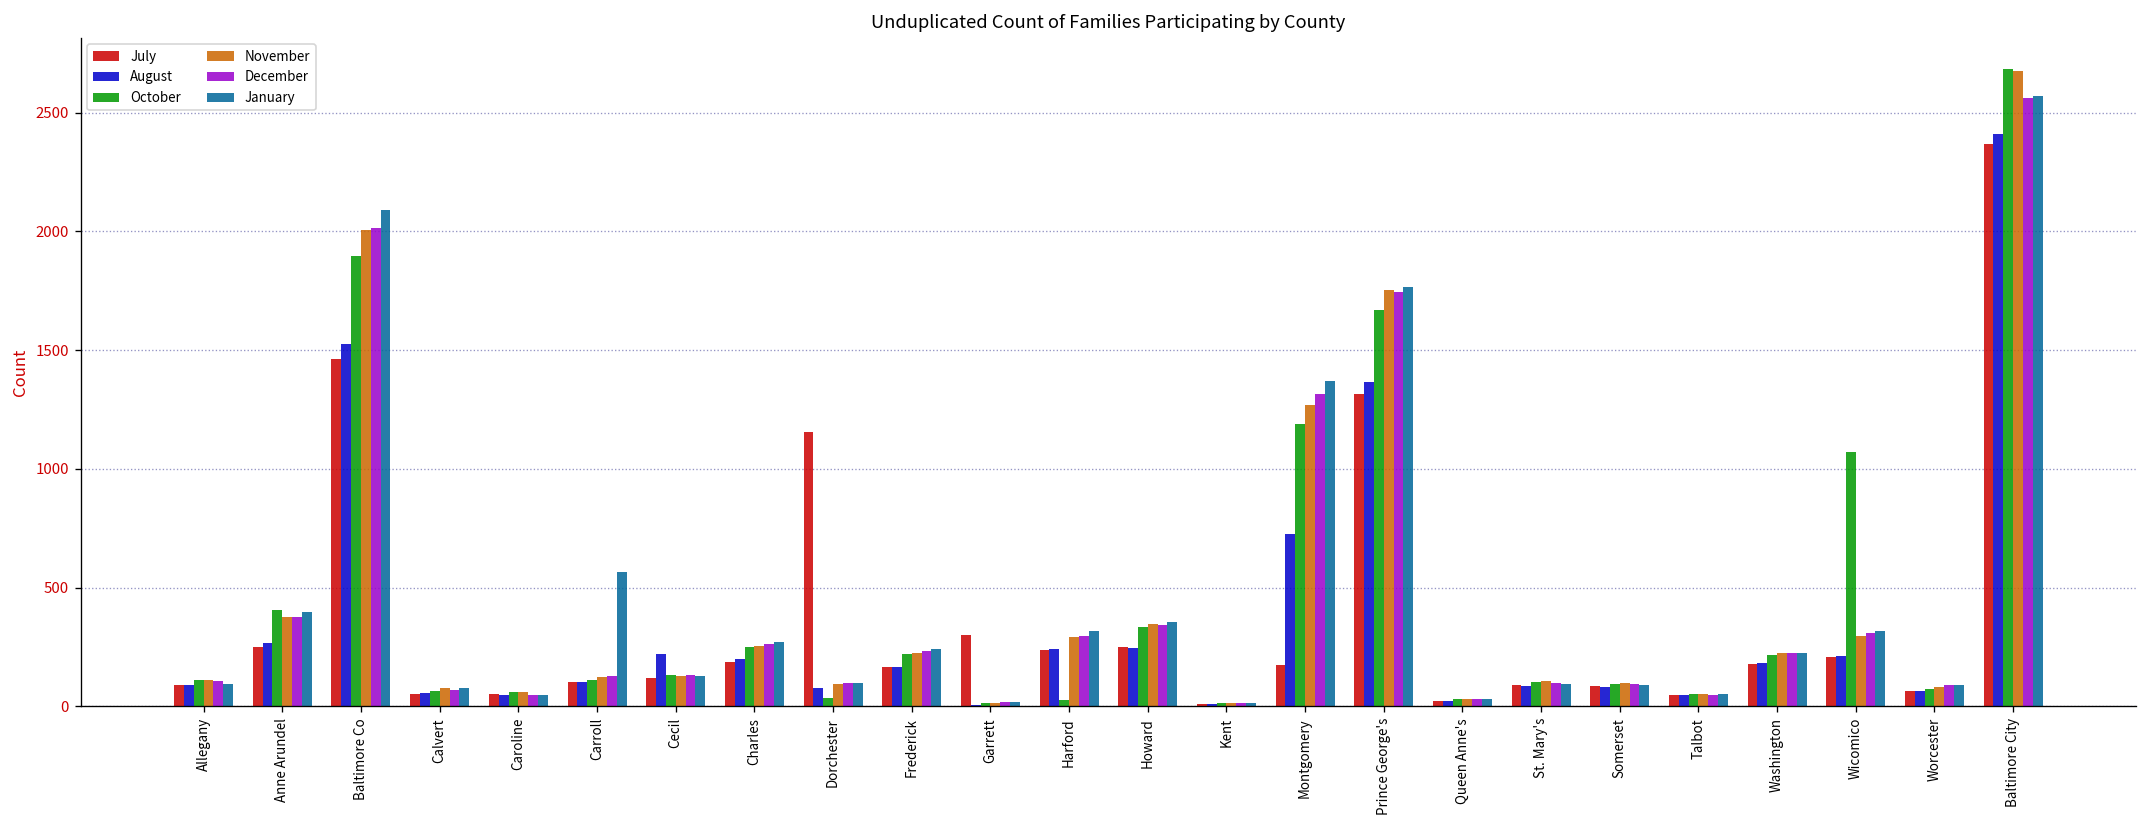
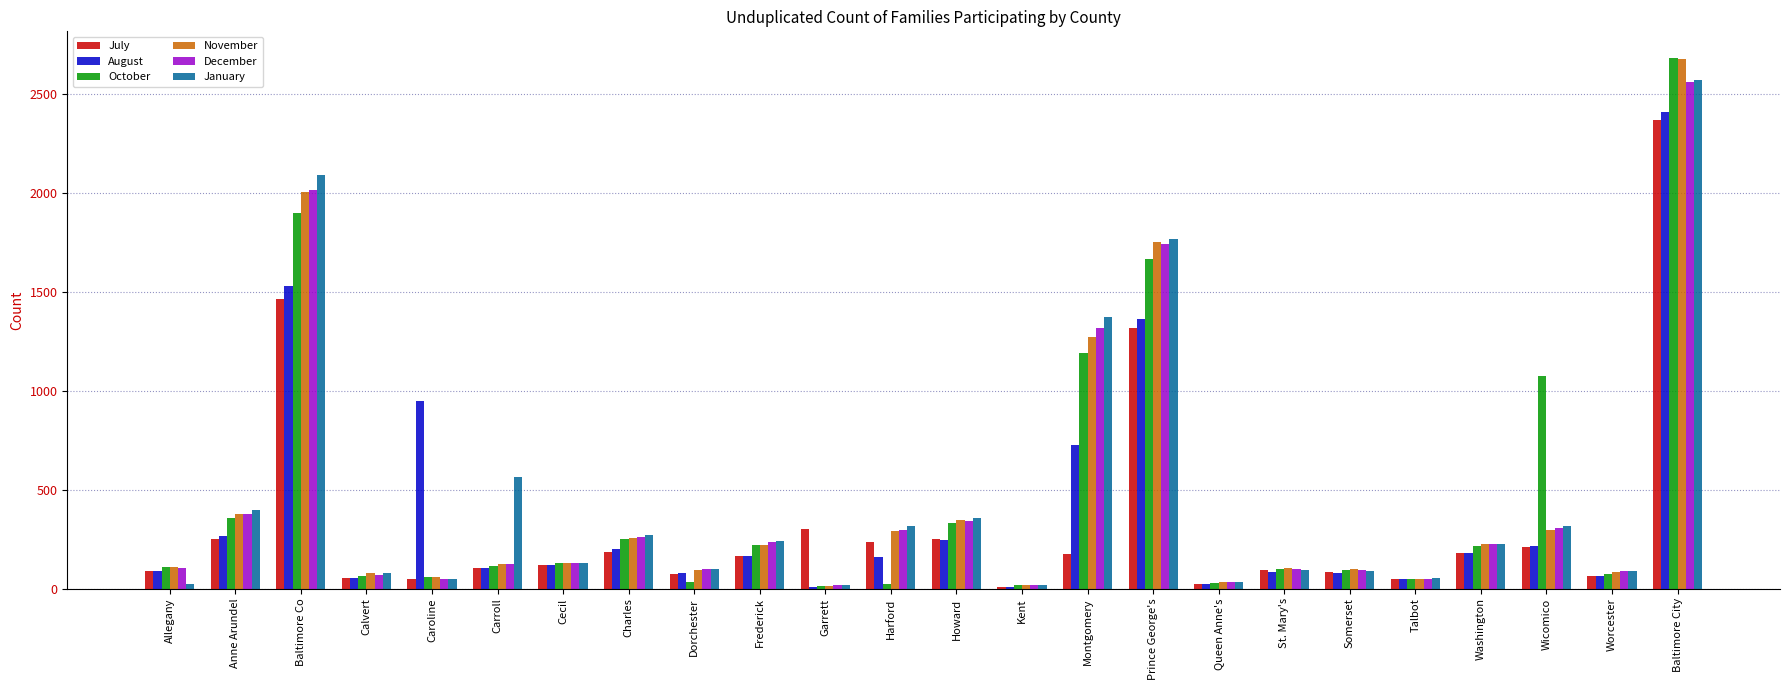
January, Allegany: 90 -> 30
October, Anne Arundel: 410 -> 360
August, Caroline: 50 -> 950
August, Cecil: 220 -> 120
July, Dorchester: 1150 -> 80
August, Harford: 240 -> 160
